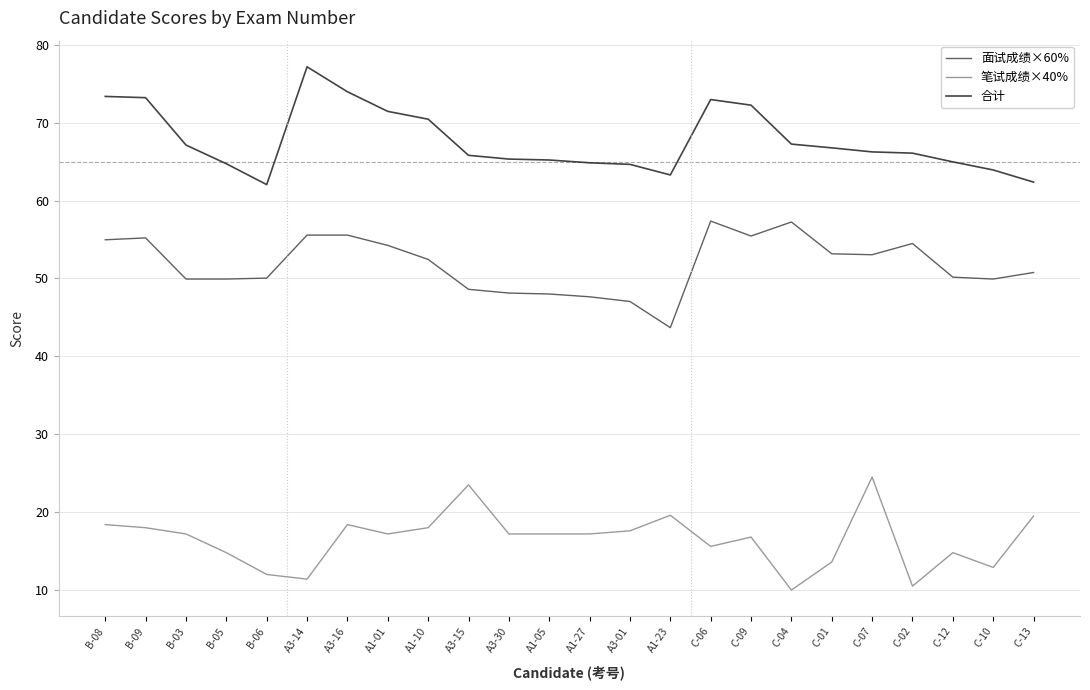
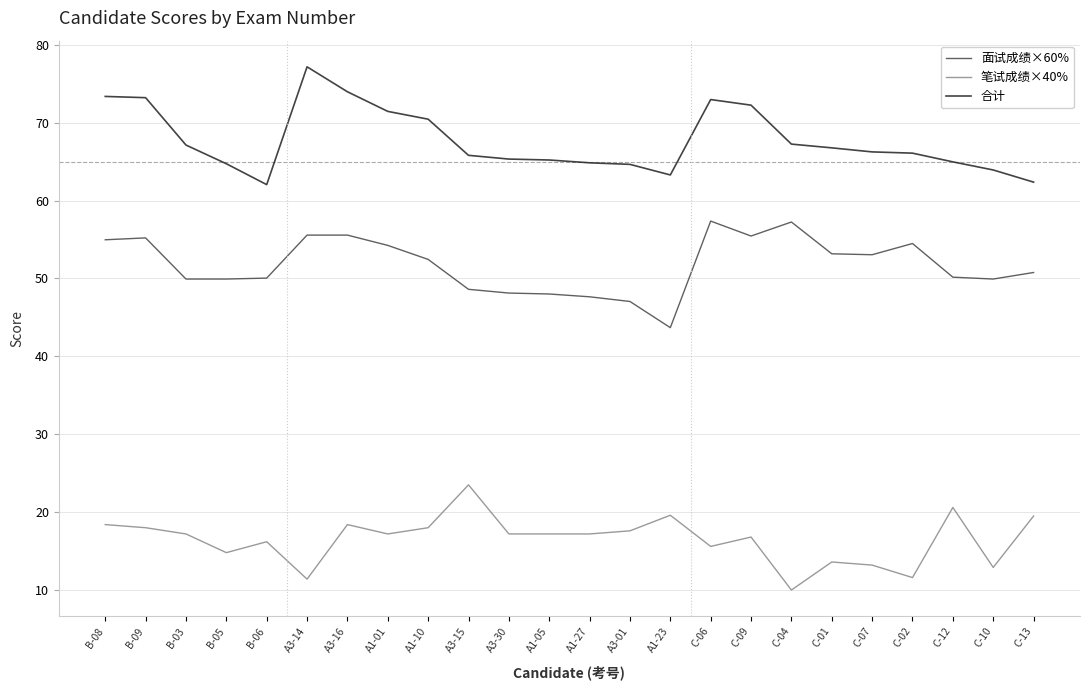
笔试成绩×40%, B-06: 12 -> 16
笔试成绩×40%, C-07: 25 -> 13
笔试成绩×40%, C-02: 11 -> 12
笔试成绩×40%, C-12: 15 -> 21
